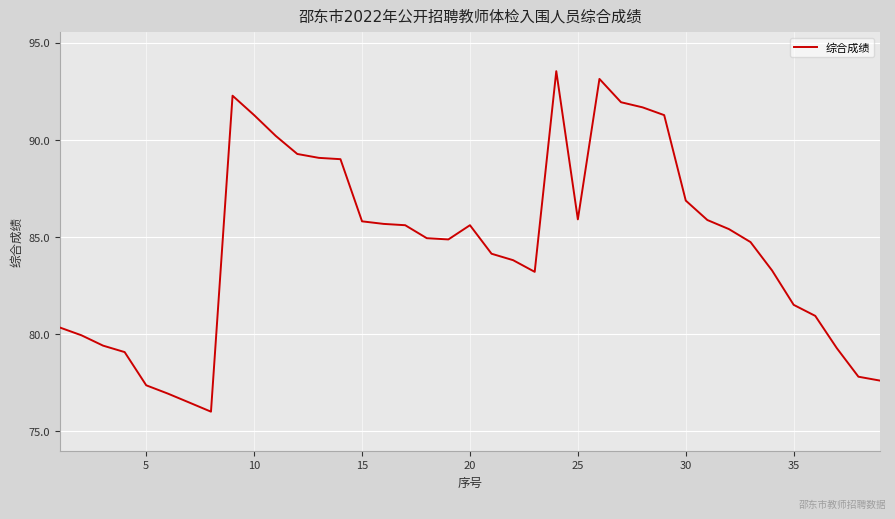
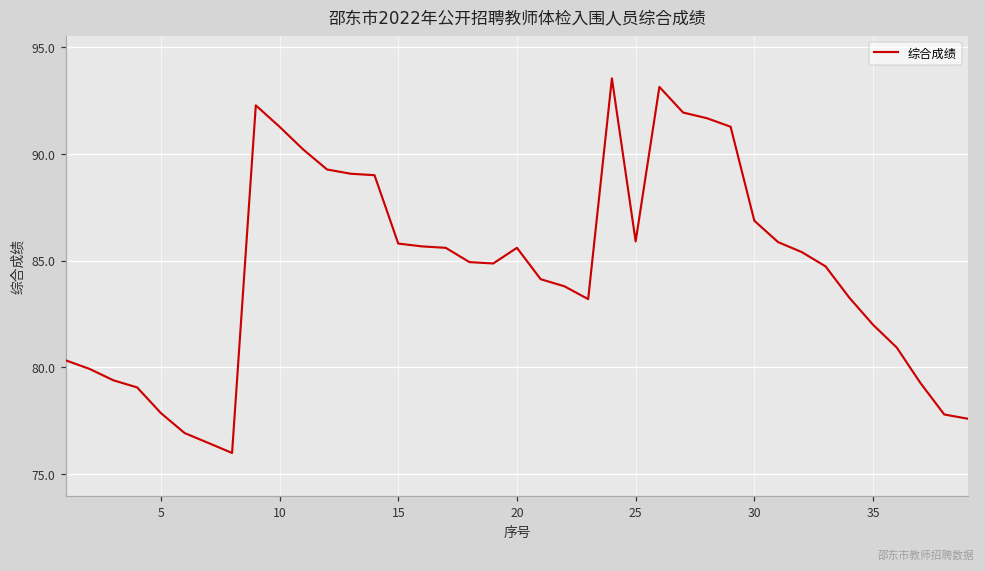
5: 77.4 -> 77.9
35: 81.5 -> 82.0
